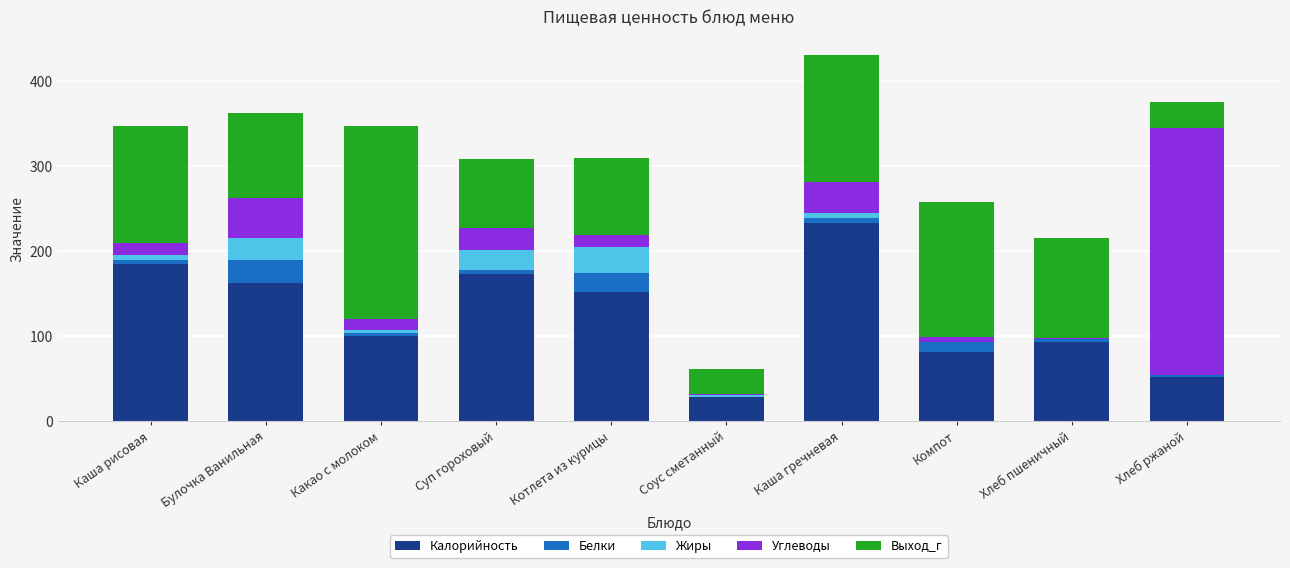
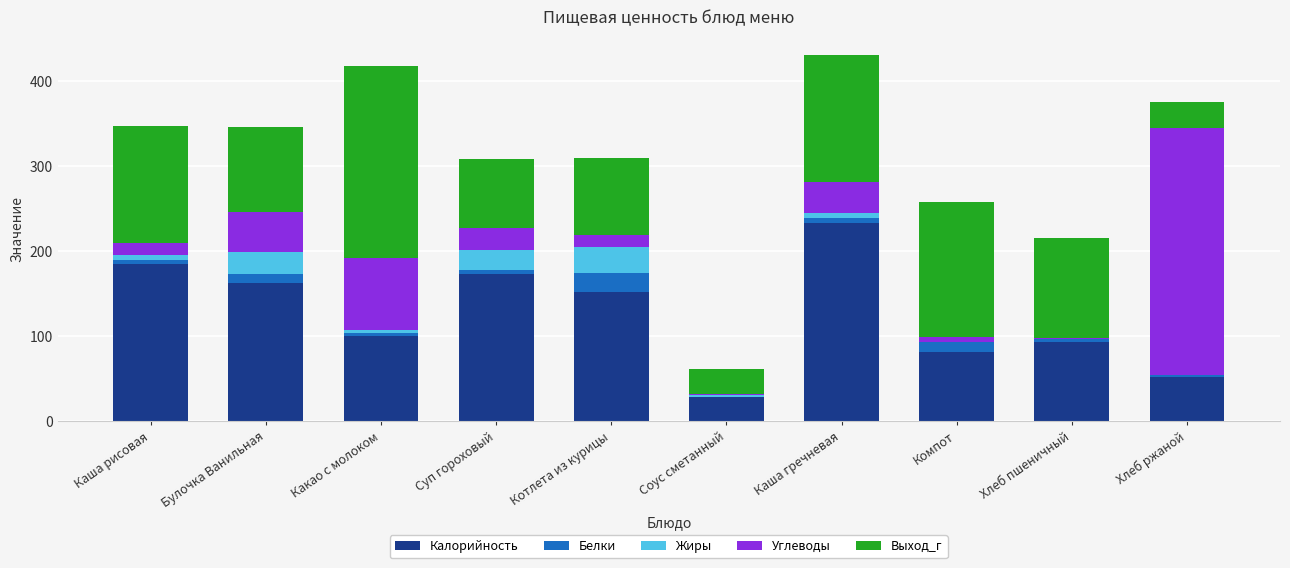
Белки, Булочка Ванильная: 30 -> 10
Углеводы, Какао с молоком: 10 -> 80
